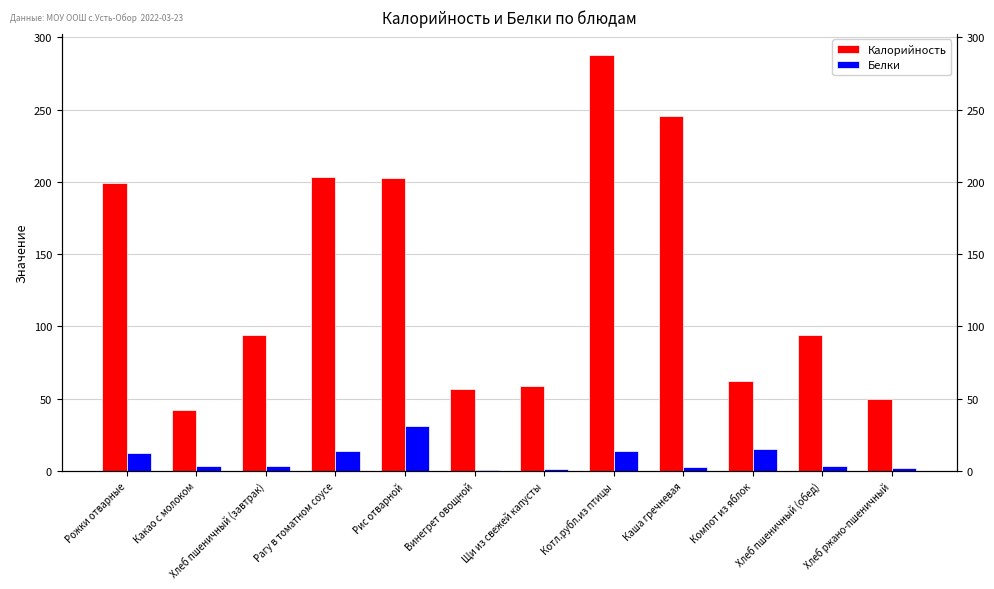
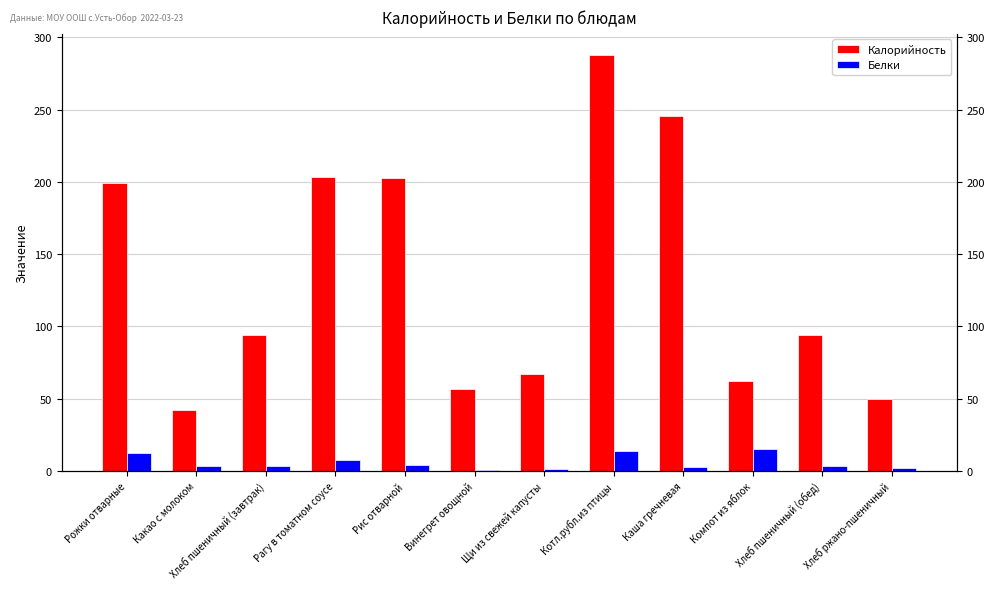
Белки, Рагу в томатном соусе: 14 -> 8
Белки, Рис отварной: 31 -> 4
Калорийность, Щи из свежей капусты: 58 -> 67
